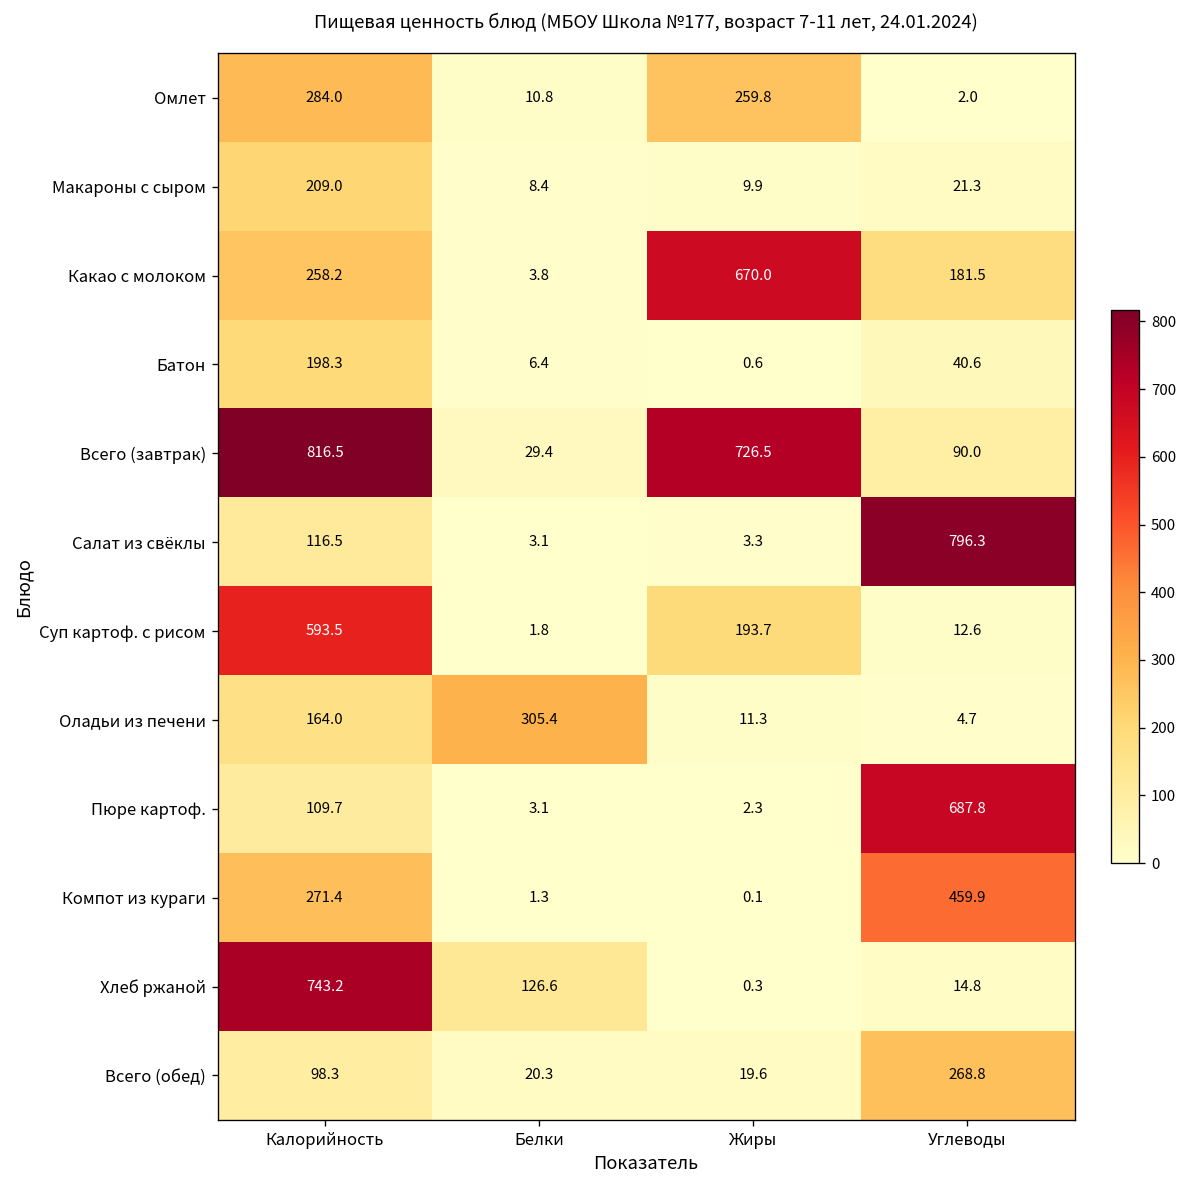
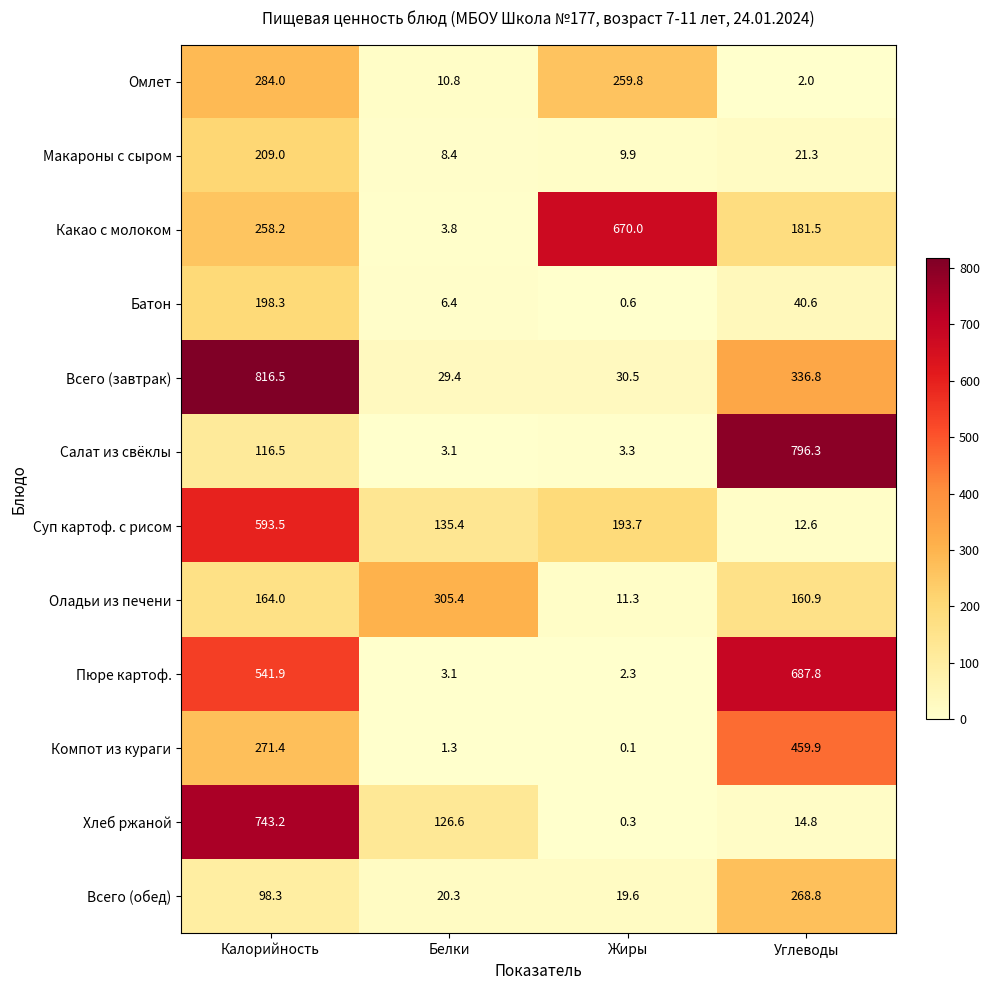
Всего (завтрак), Жиры: 726.5 -> 30.5
Всего (завтрак), Углеводы: 90.0 -> 336.8
Суп картоф. с рисом, Белки: 1.8 -> 135.4
Оладьи из печени, Углеводы: 4.7 -> 160.9
Пюре картоф., Калорийность: 109.7 -> 541.9
